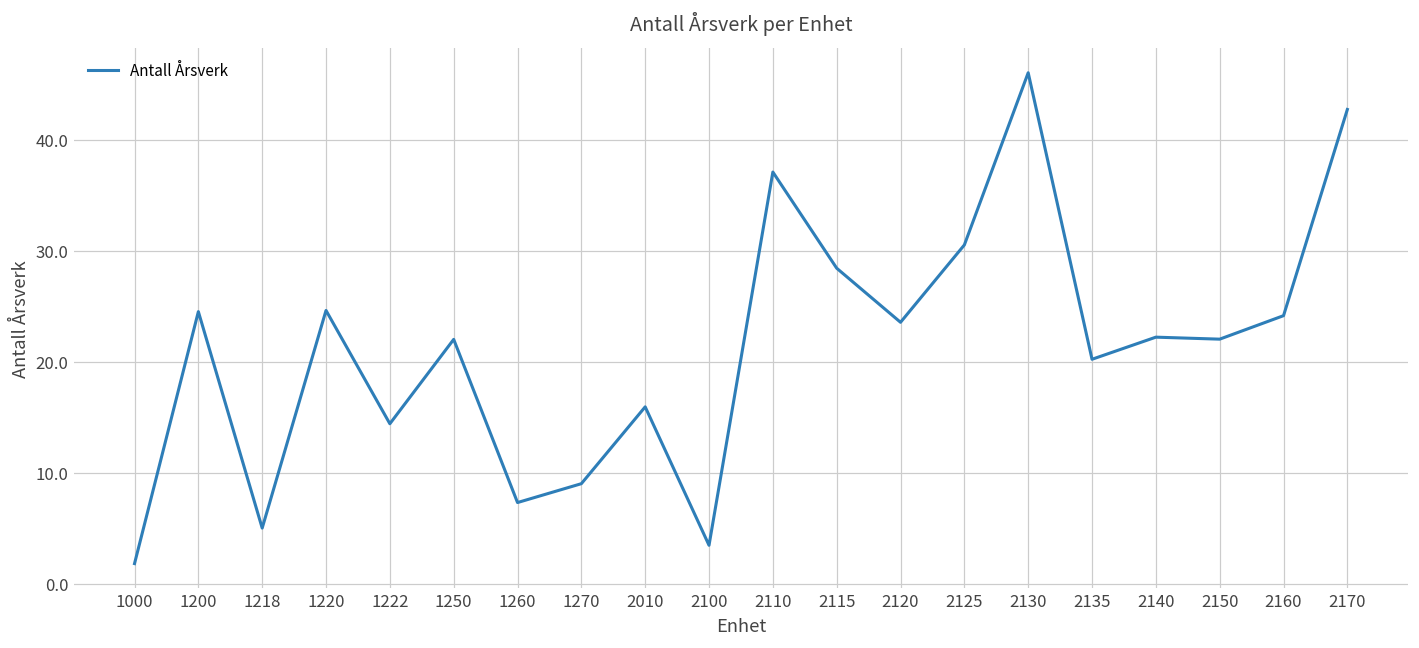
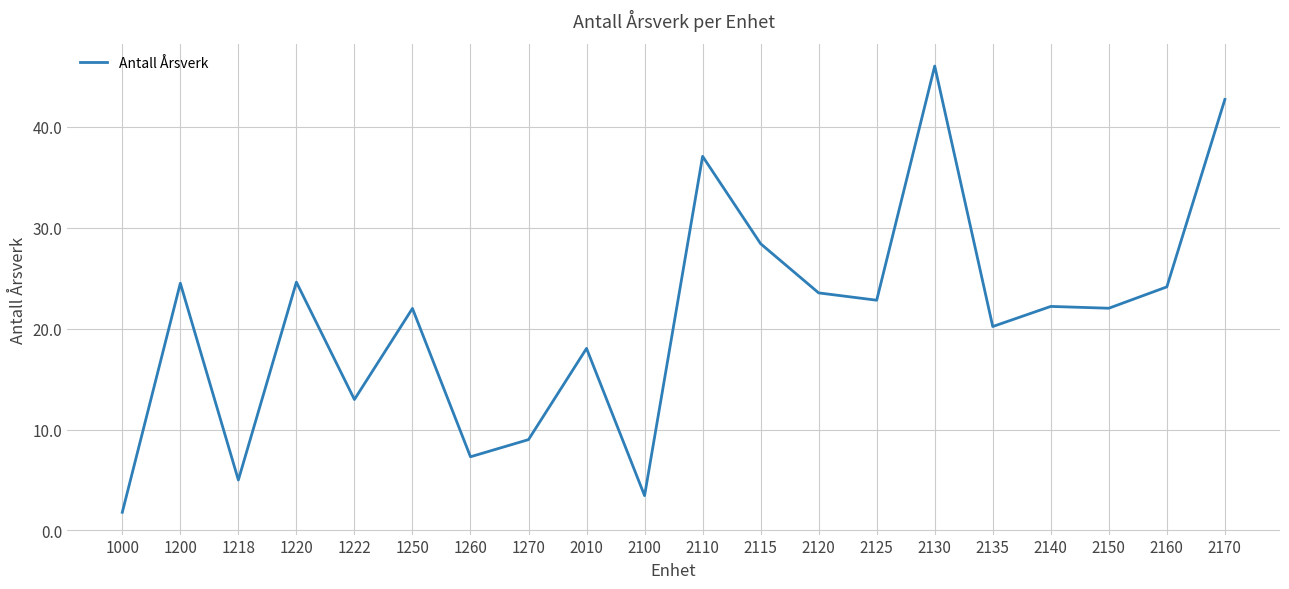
1222: 14.4 -> 13.0
2010: 15.9 -> 18.0
2125: 30.5 -> 22.8
